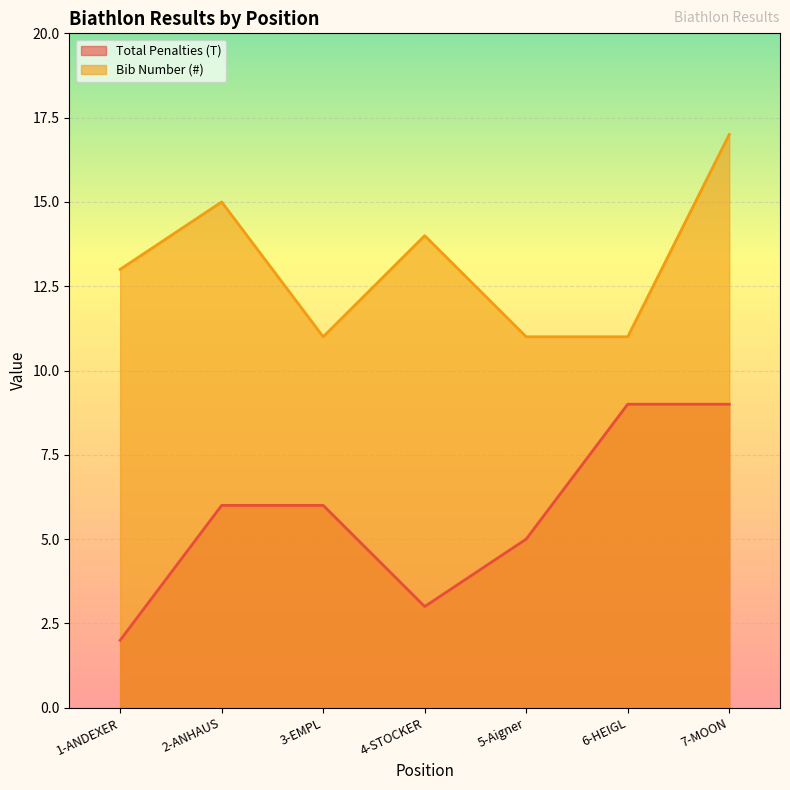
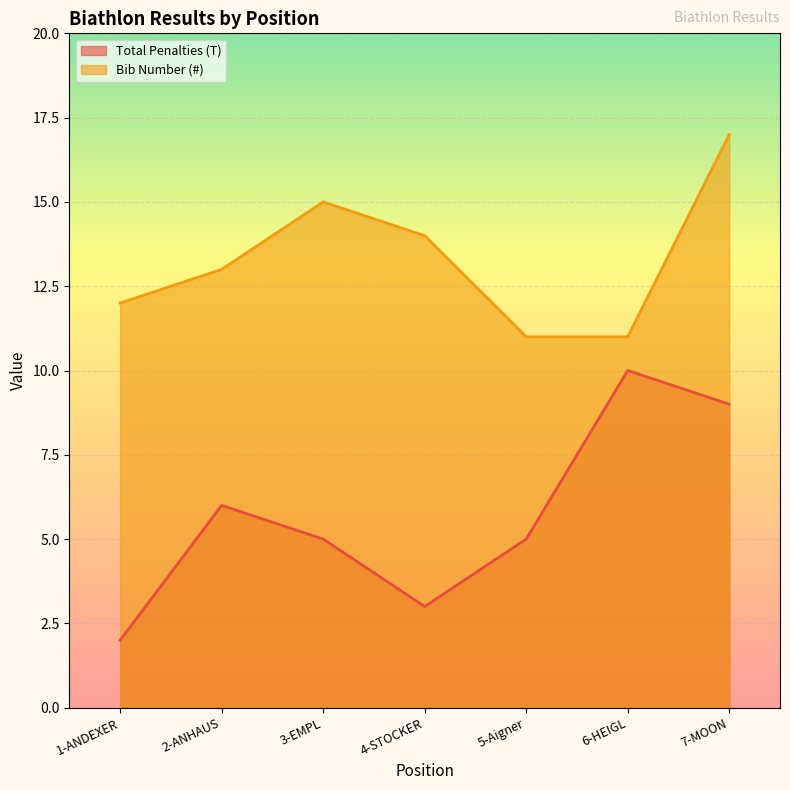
Bib Number (#), 1-ANDEXER: 13 -> 12
Bib Number (#), 2-ANHAUS: 15 -> 13
Total Penalties (T), 3-EMPL: 6 -> 5
Bib Number (#), 3-EMPL: 11 -> 15
Total Penalties (T), 6-HEIGL: 9 -> 10
